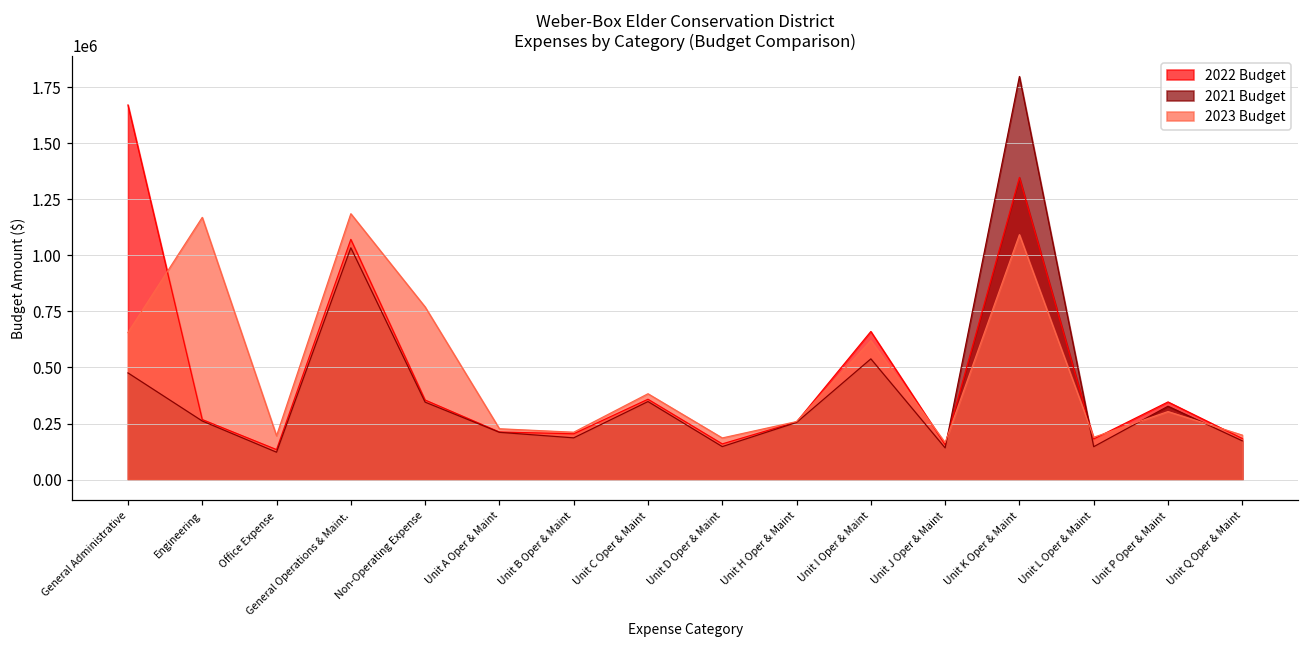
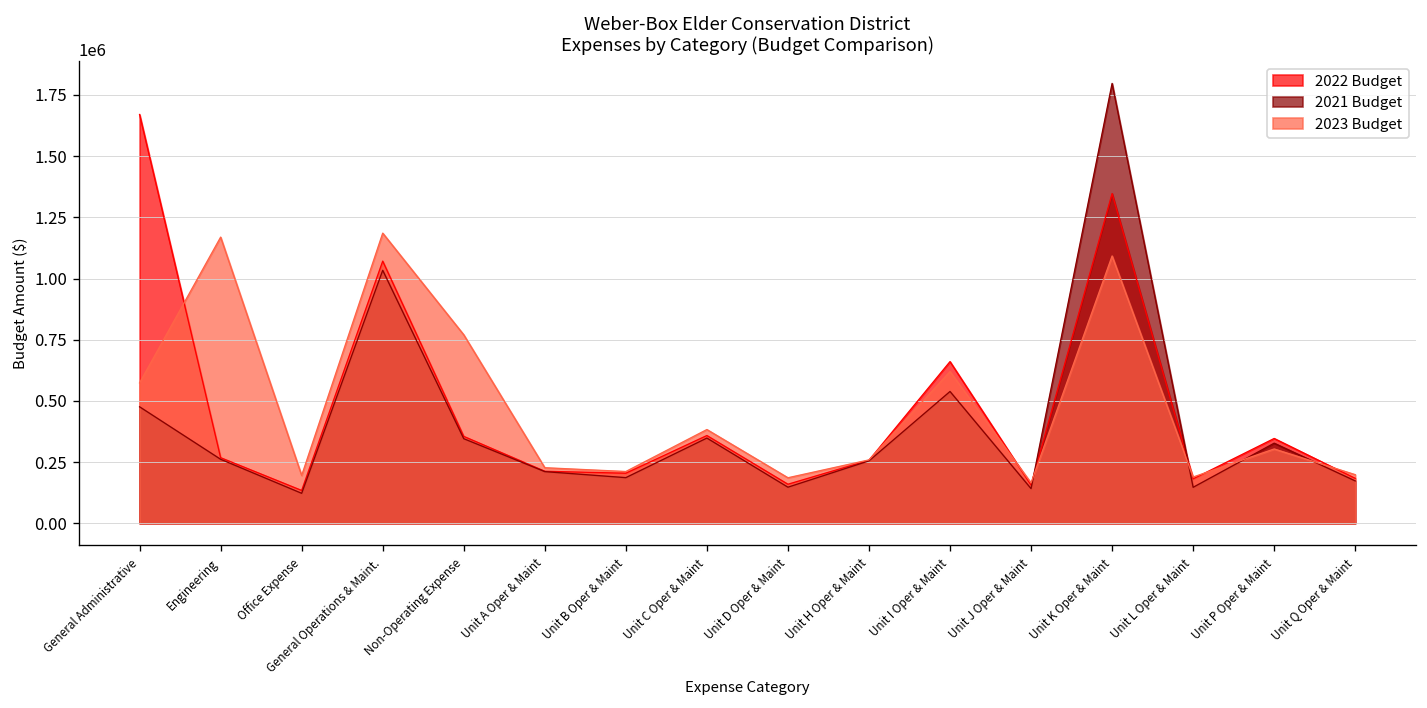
2023 Budget, General Administrative: 660000 -> 570000
